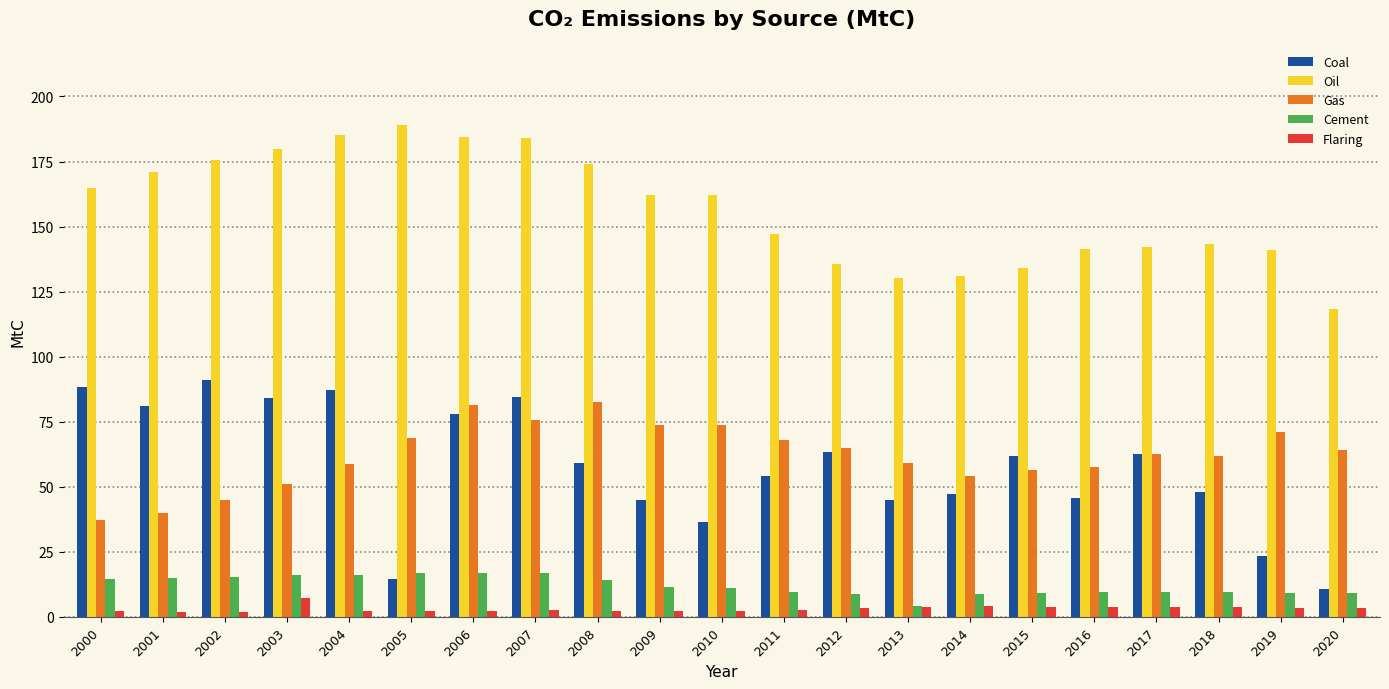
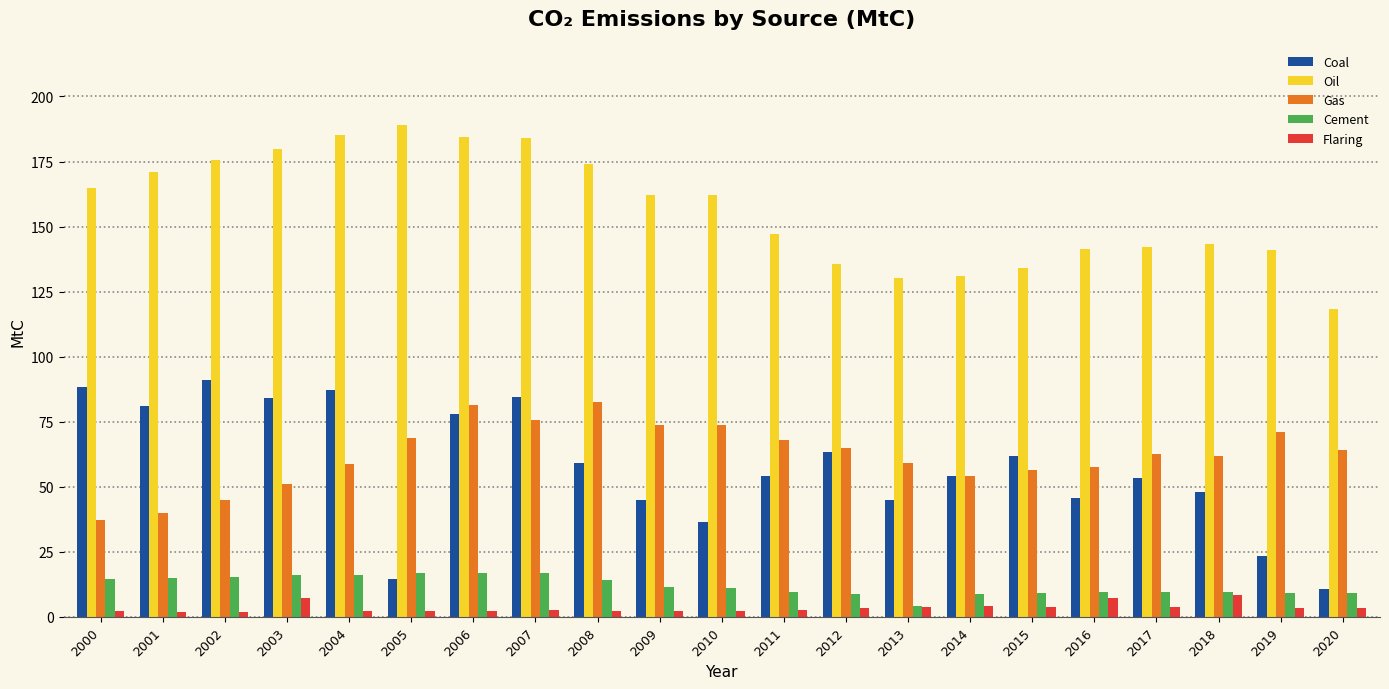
Coal, 2014: 47 -> 54
Flaring, 2016: 4 -> 7
Coal, 2017: 63 -> 54
Flaring, 2018: 4 -> 8
